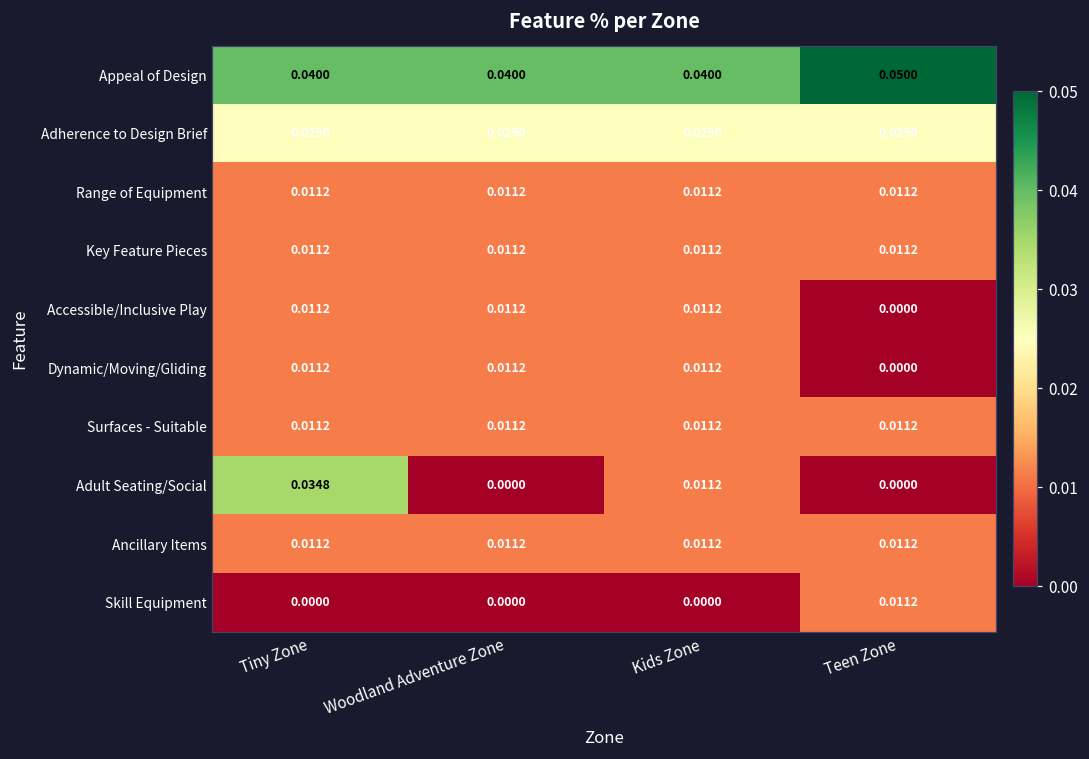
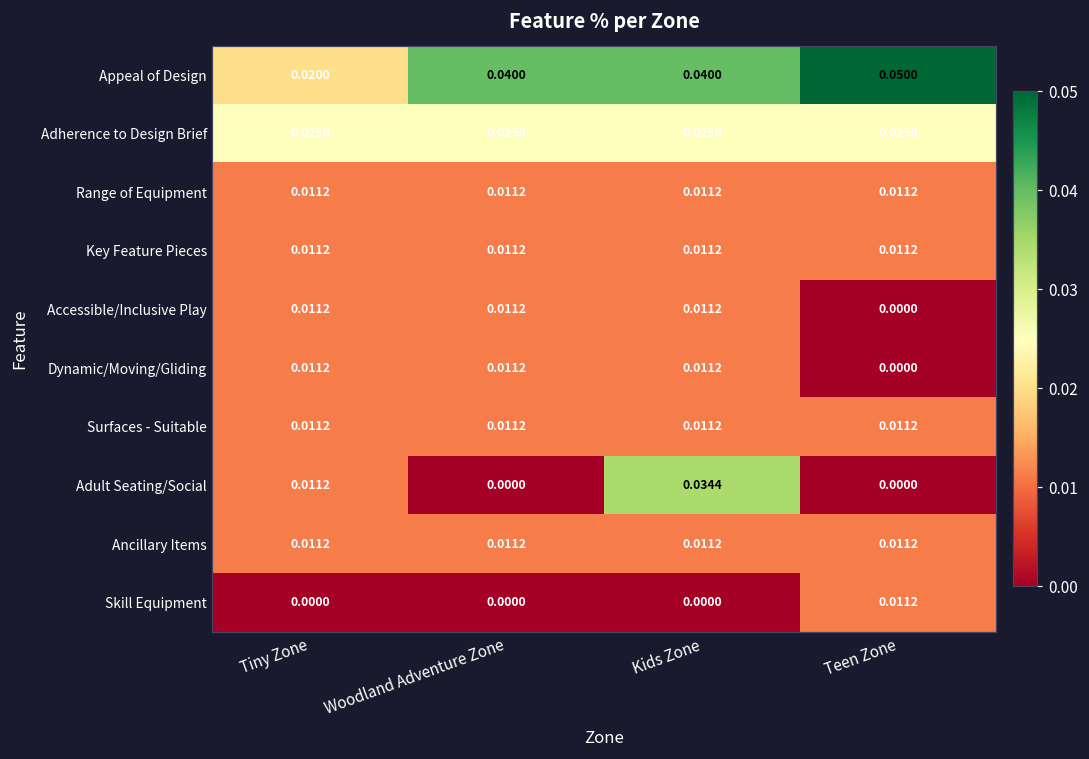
Appeal of Design, Tiny Zone: 0.0400 -> 0.0200
Adult Seating/Social, Tiny Zone: 0.0348 -> 0.0112
Adult Seating/Social, Kids Zone: 0.0112 -> 0.0344
